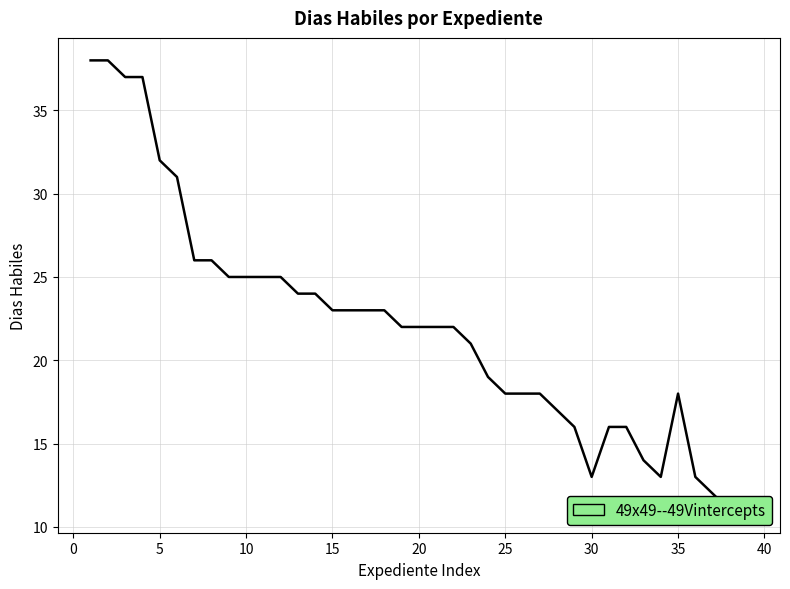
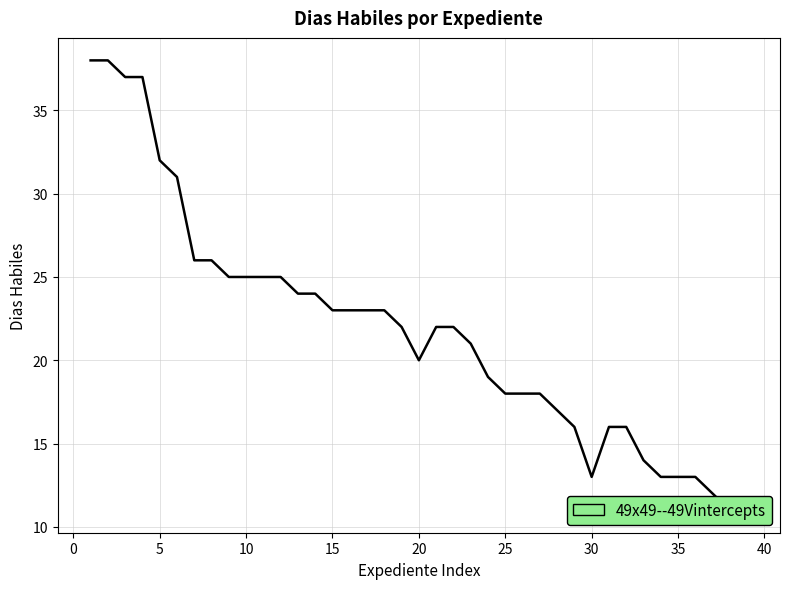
20: 22 -> 20
35: 18 -> 13
